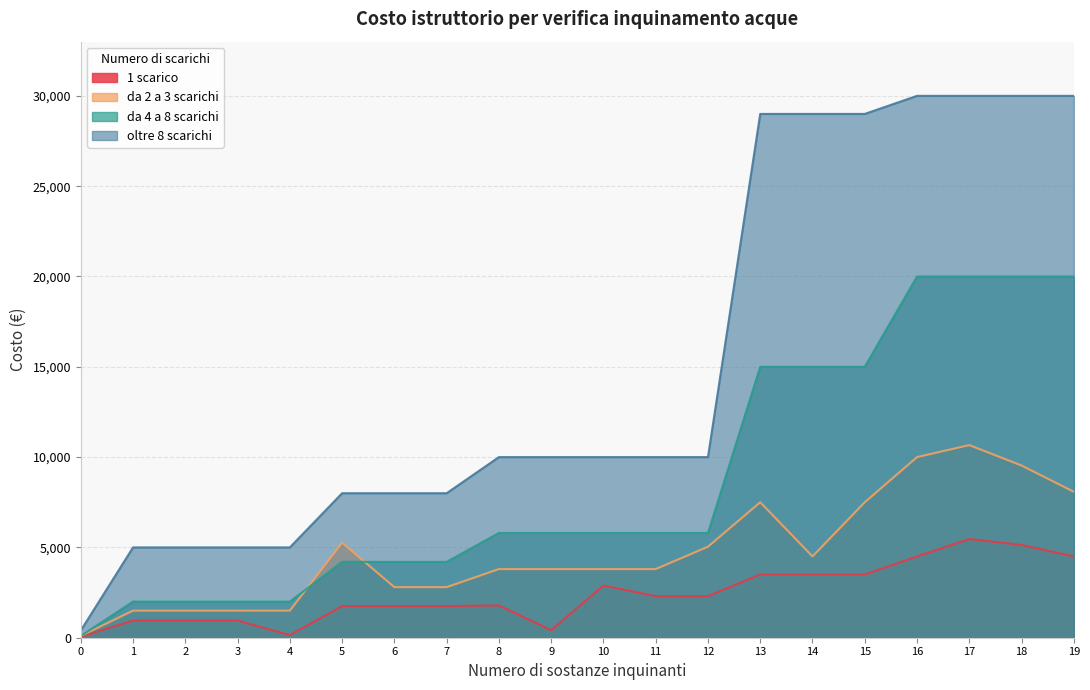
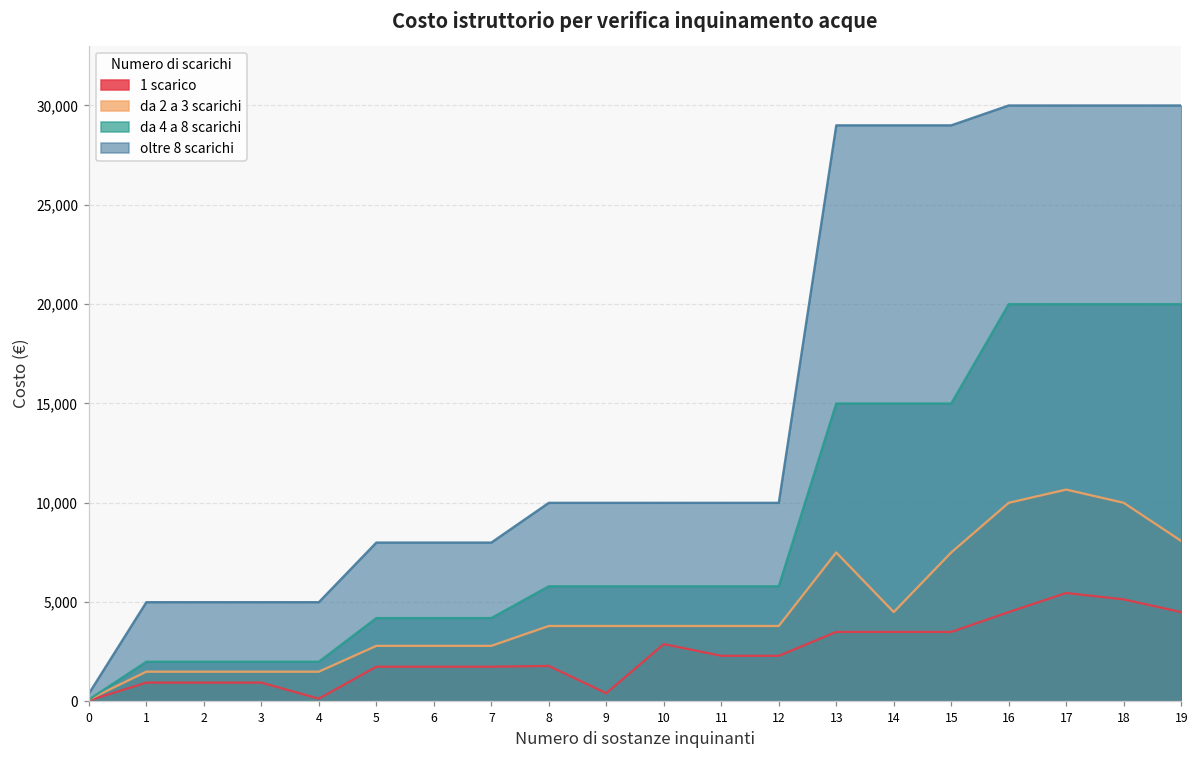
da 2 a 3 scarichi, 5: 5,300 -> 2,800
da 2 a 3 scarichi, 12: 5,000 -> 3,800
da 2 a 3 scarichi, 18: 9,500 -> 10,000
